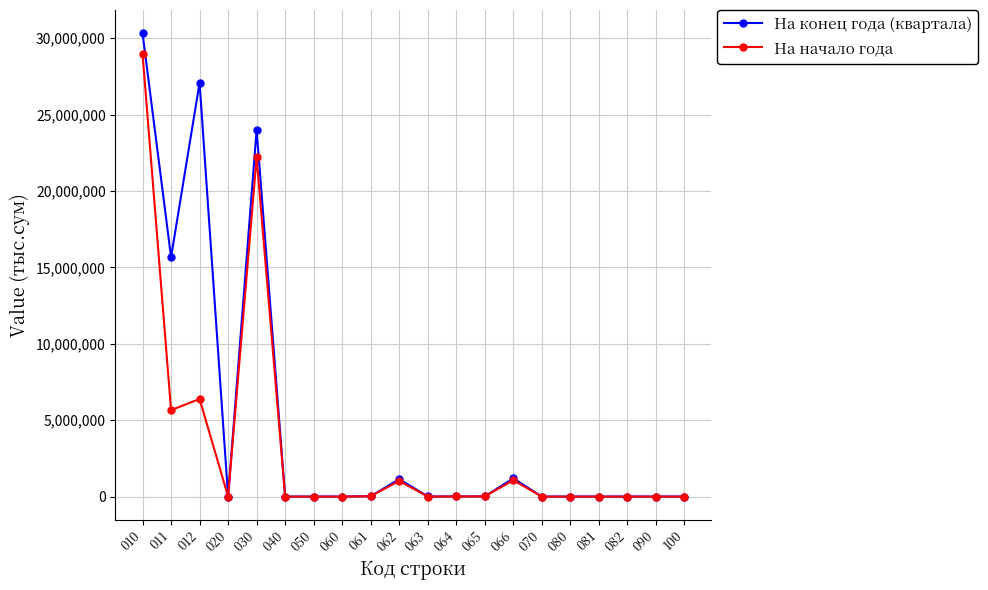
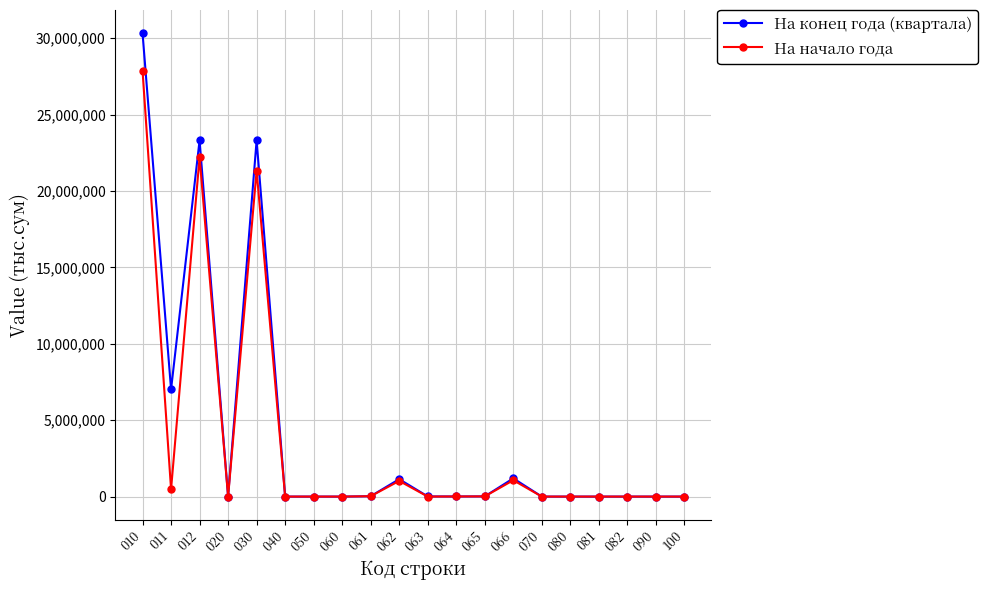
На начало года, 010: 29,000,000 -> 27,900,000
На конец года (квартала), 011: 15,700,000 -> 7,000,000
На начало года, 011: 5,700,000 -> 500,000
На конец года (квартала), 012: 27,100,000 -> 23,300,000
На начало года, 012: 6,400,000 -> 22,200,000
На конец года (квартала), 030: 24,000,000 -> 23,300,000
На начало года, 030: 22,200,000 -> 21,300,000
